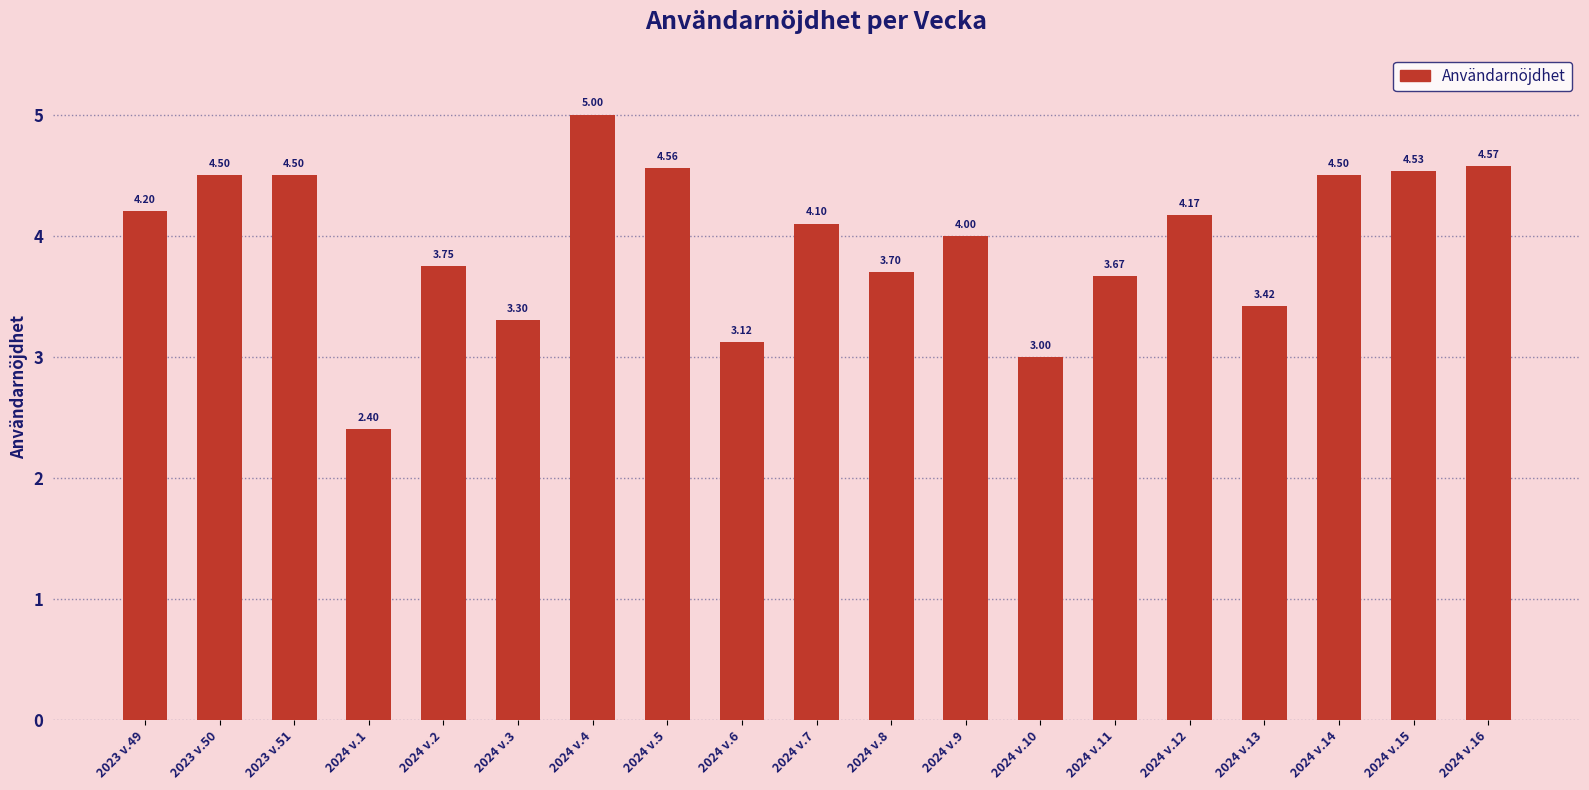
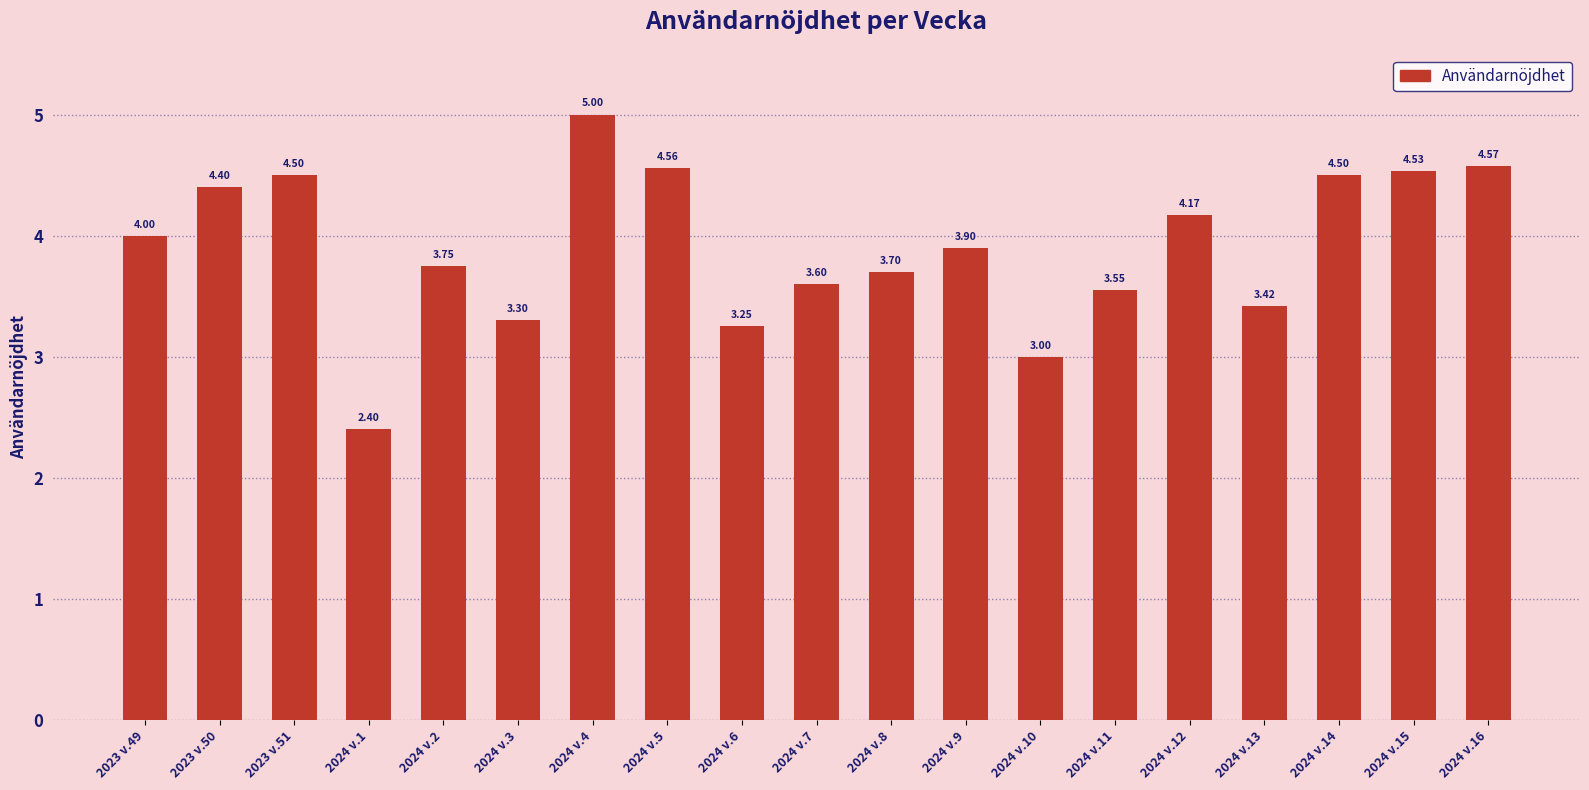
2023 v.49: 4.20 -> 4.00
2023 v.50: 4.50 -> 4.40
2024 v.6: 3.12 -> 3.25
2024 v.7: 4.10 -> 3.60
2024 v.9: 4.00 -> 3.90
2024 v.11: 3.67 -> 3.55
